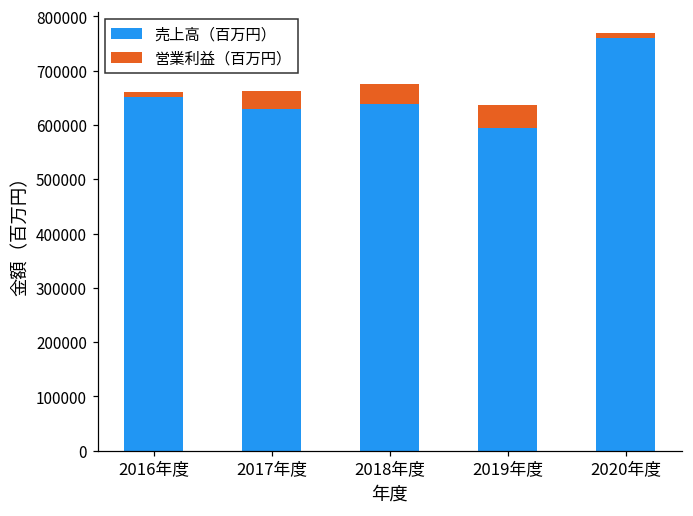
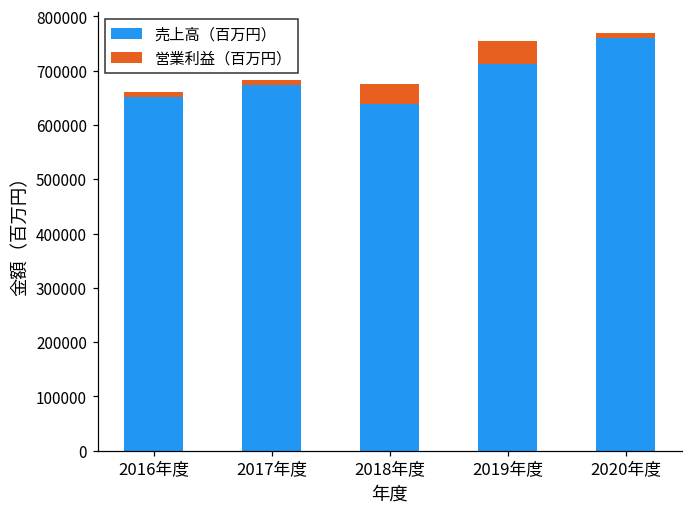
売上高（百万円）, 2017年度: 630000 -> 670000
営業利益（百万円）, 2017年度: 30000 -> 10000
売上高（百万円）, 2019年度: 590000 -> 710000
